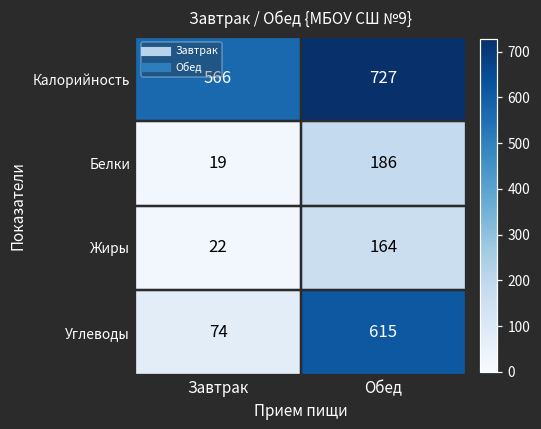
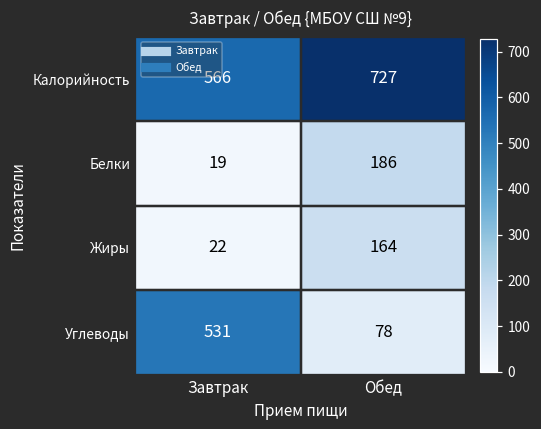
Углеводы, Завтрак: 74 -> 531
Углеводы, Обед: 615 -> 78
